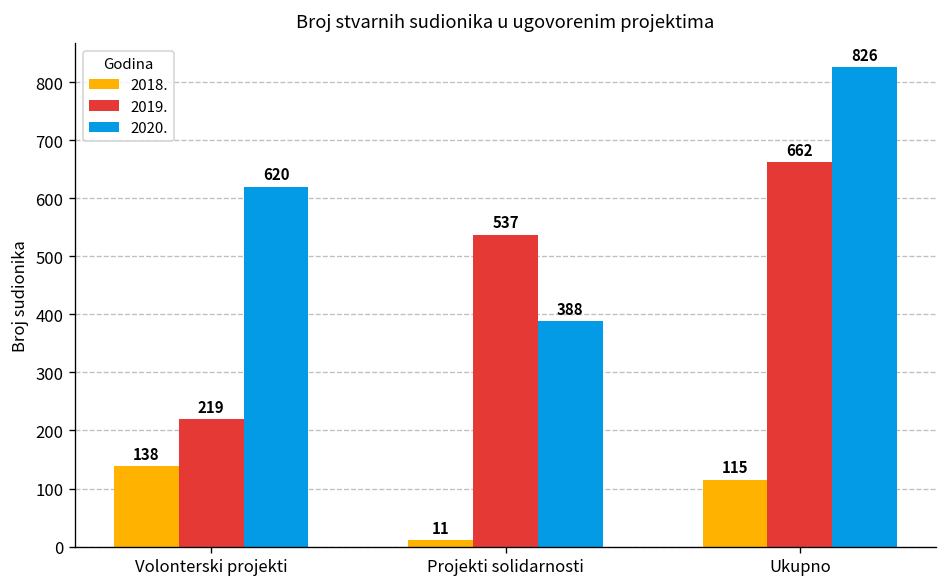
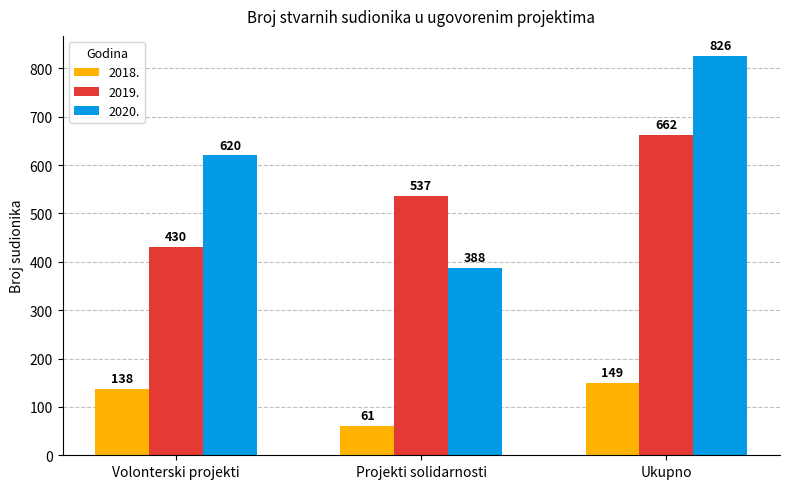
2019., Volonterski projekti: 219 -> 430
2018., Projekti solidarnosti: 11 -> 61
2018., Ukupno: 115 -> 149
